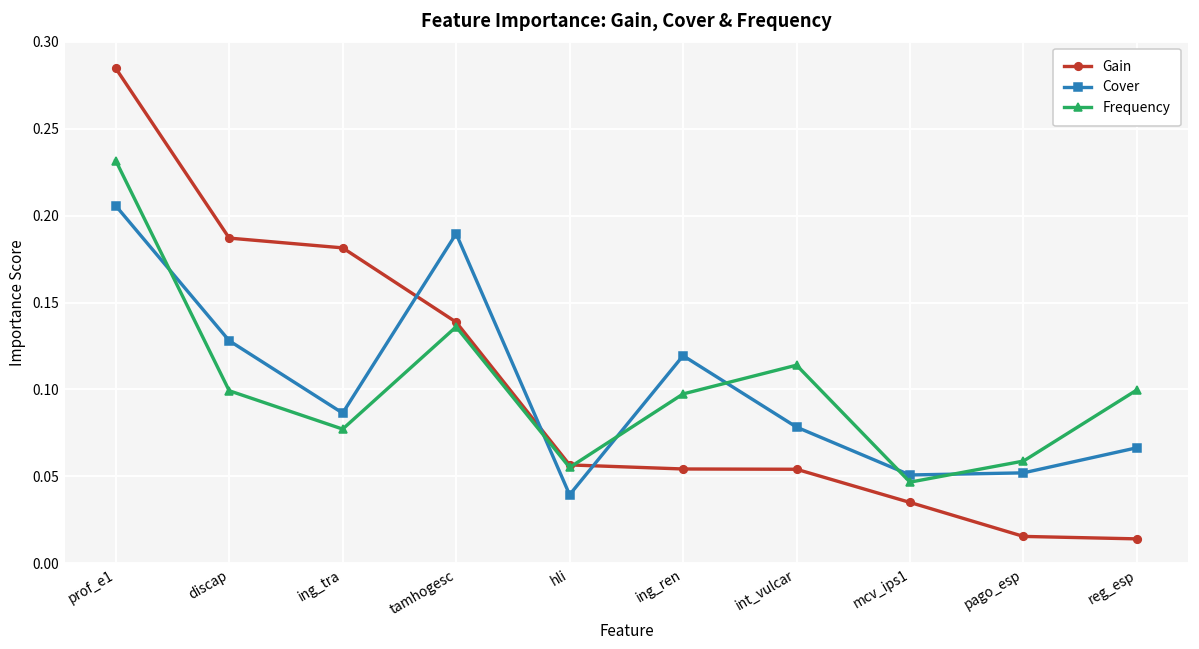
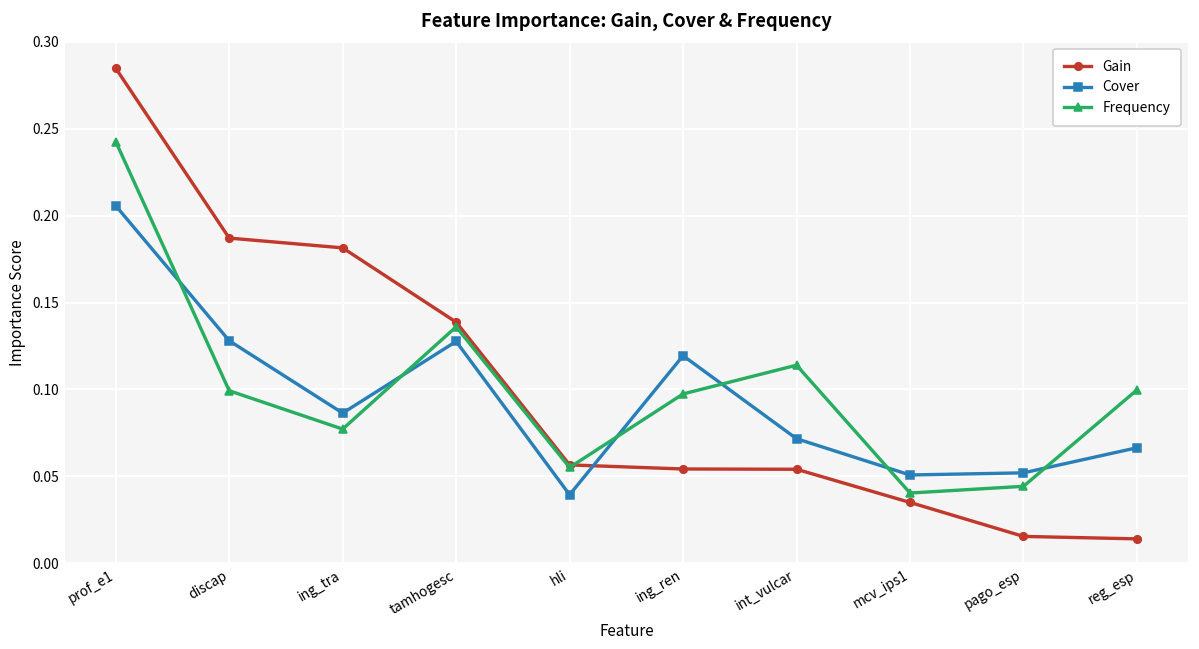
Frequency, prof_e1: 0.232 -> 0.243
Cover, tamhogesc: 0.190 -> 0.128
Cover, int_vulcar: 0.078 -> 0.072
Frequency, mcv_ips1: 0.047 -> 0.040
Frequency, pago_esp: 0.059 -> 0.044
